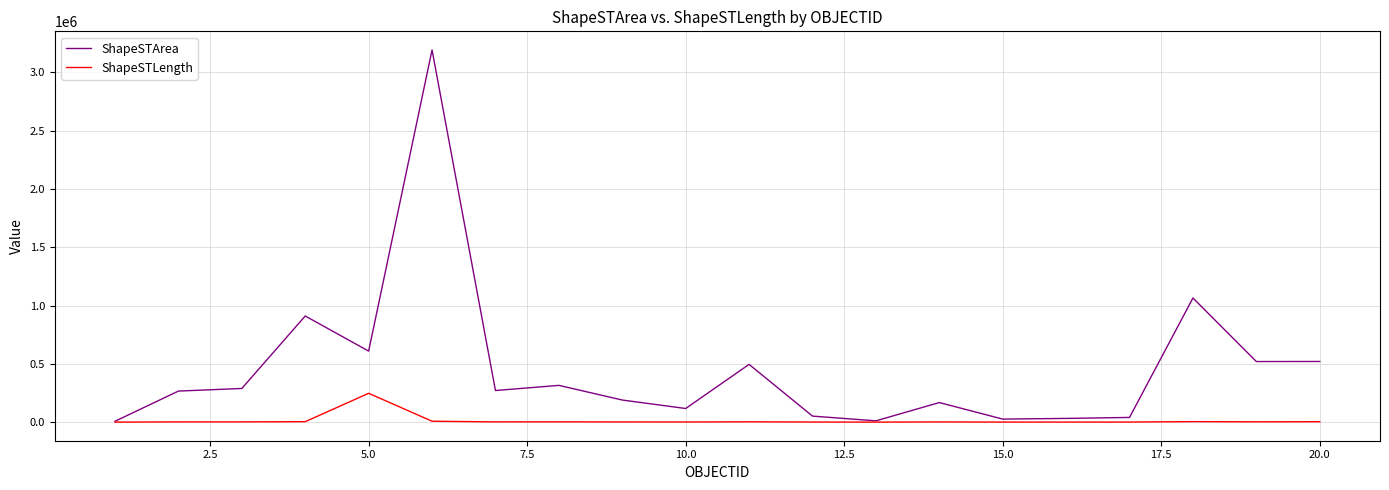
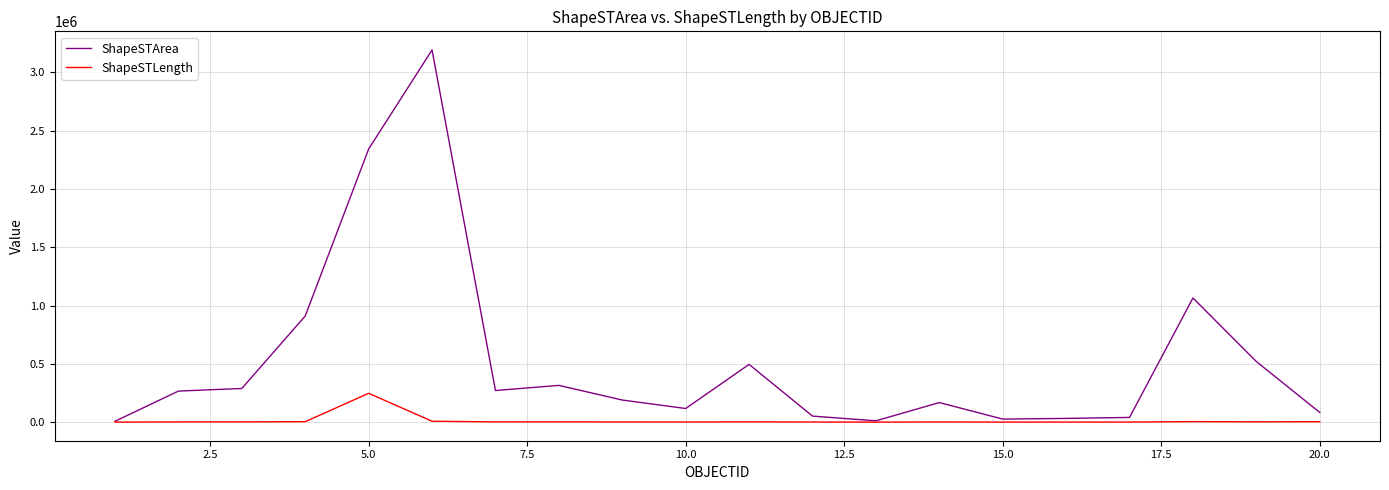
ShapeSTArea, 5.0: 610000 -> 2340000
ShapeSTArea, 20.0: 520000 -> 80000
